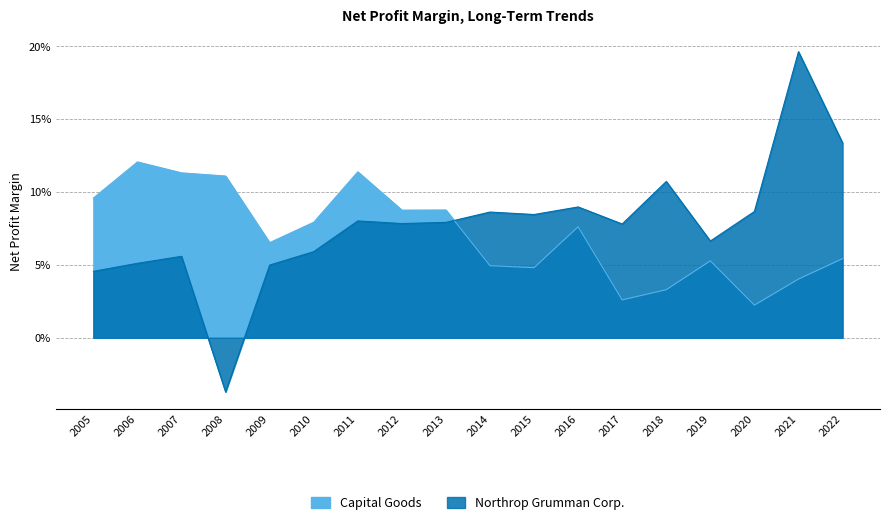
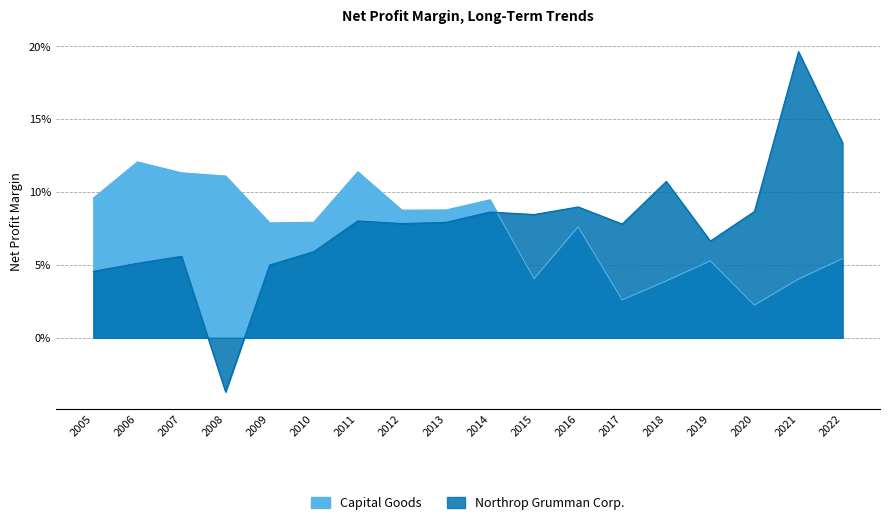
Capital Goods, 2009: 6.5% -> 7.9%
Capital Goods, 2014: 5.0% -> 9.5%
Capital Goods, 2015: 4.8% -> 4.1%
Capital Goods, 2018: 3.3% -> 3.9%
